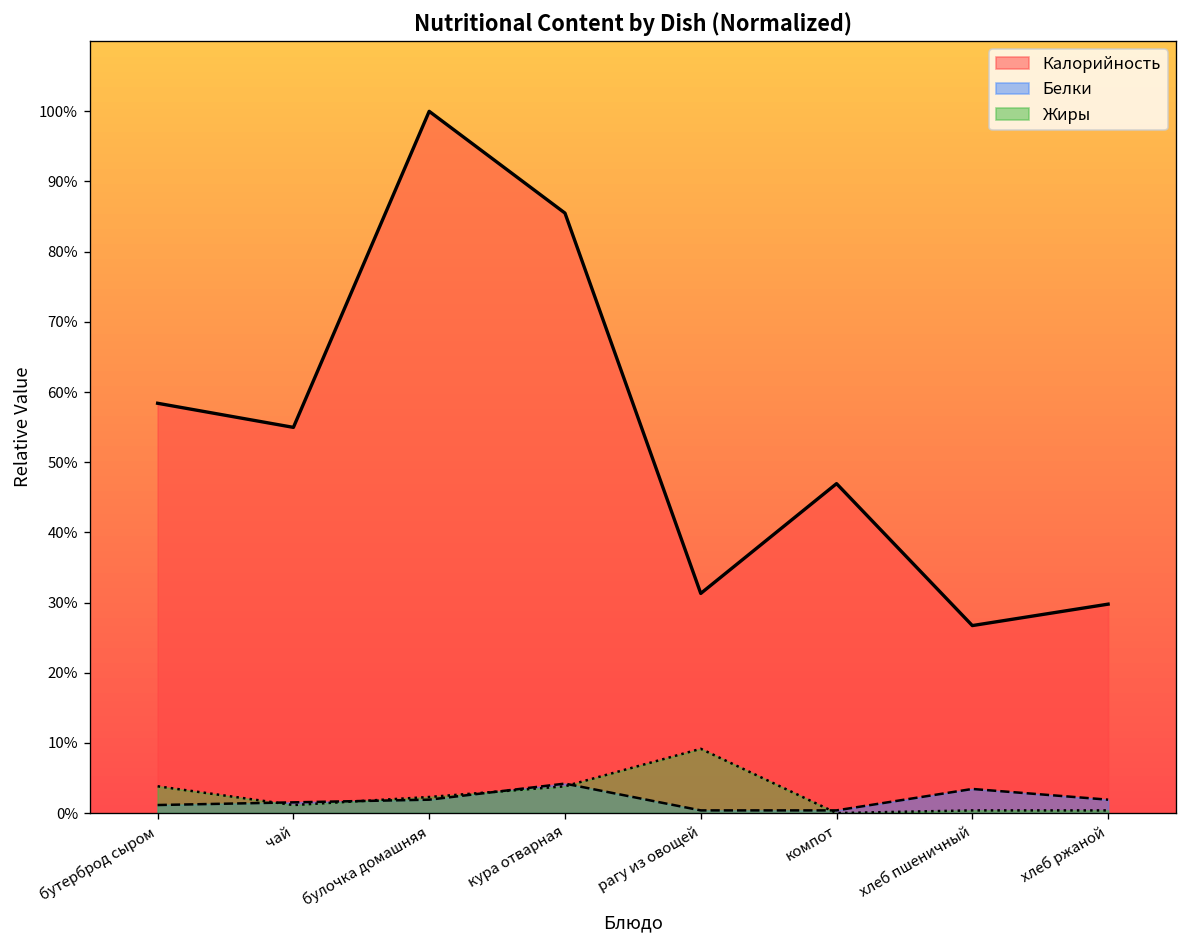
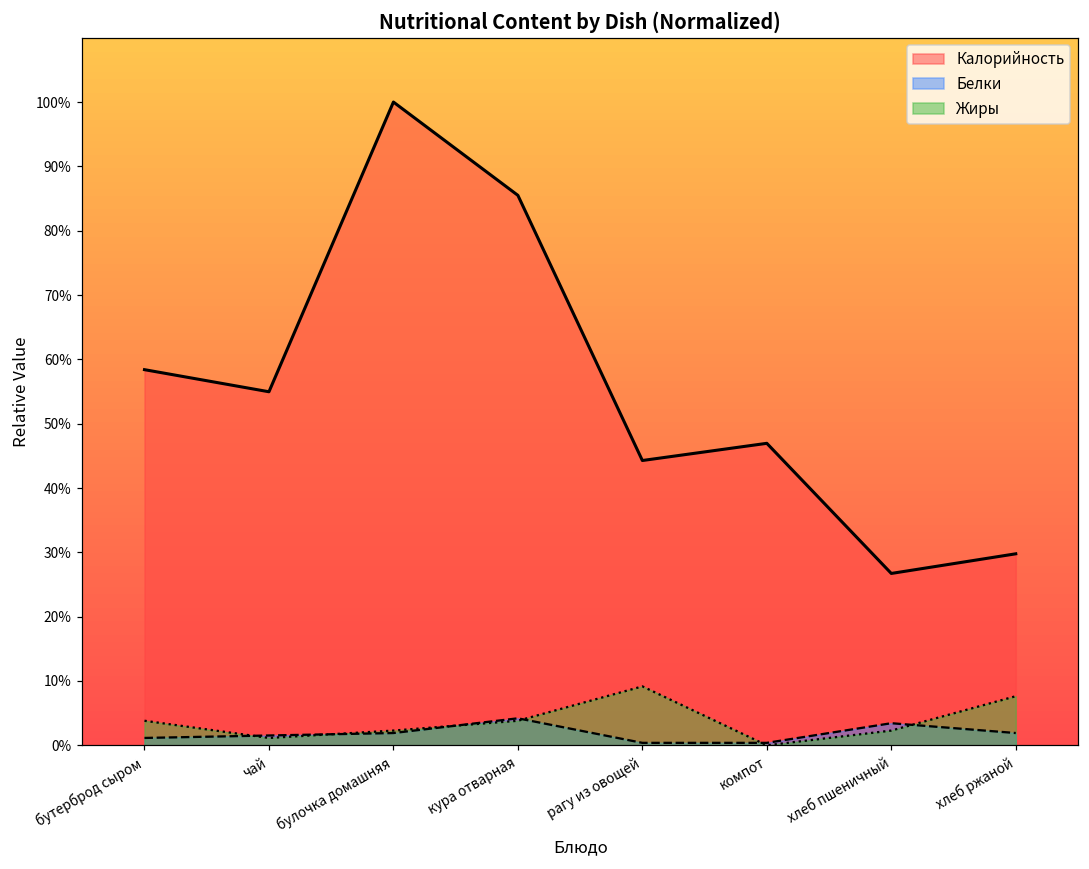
Калорийность, рагу из овощей: 31% -> 44%
Жиры, хлеб пшеничный: 0% -> 2%
Жиры, хлеб ржаной: 0% -> 8%
